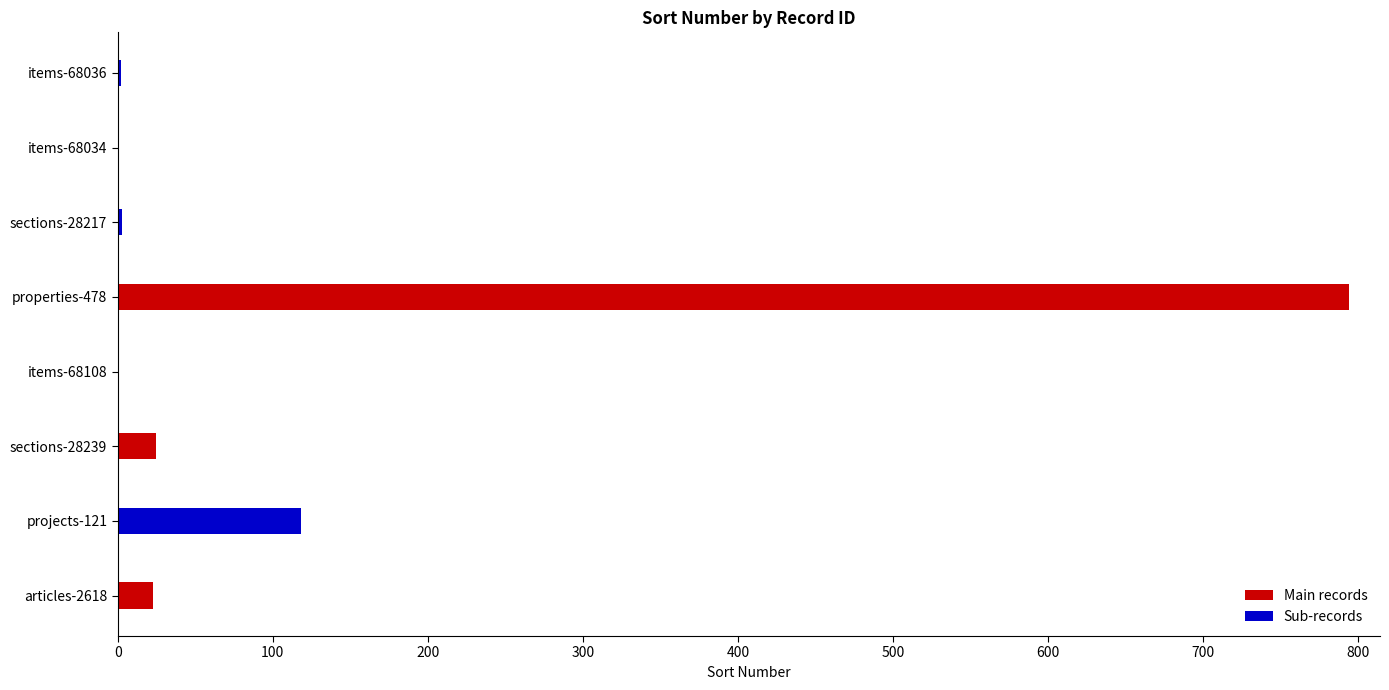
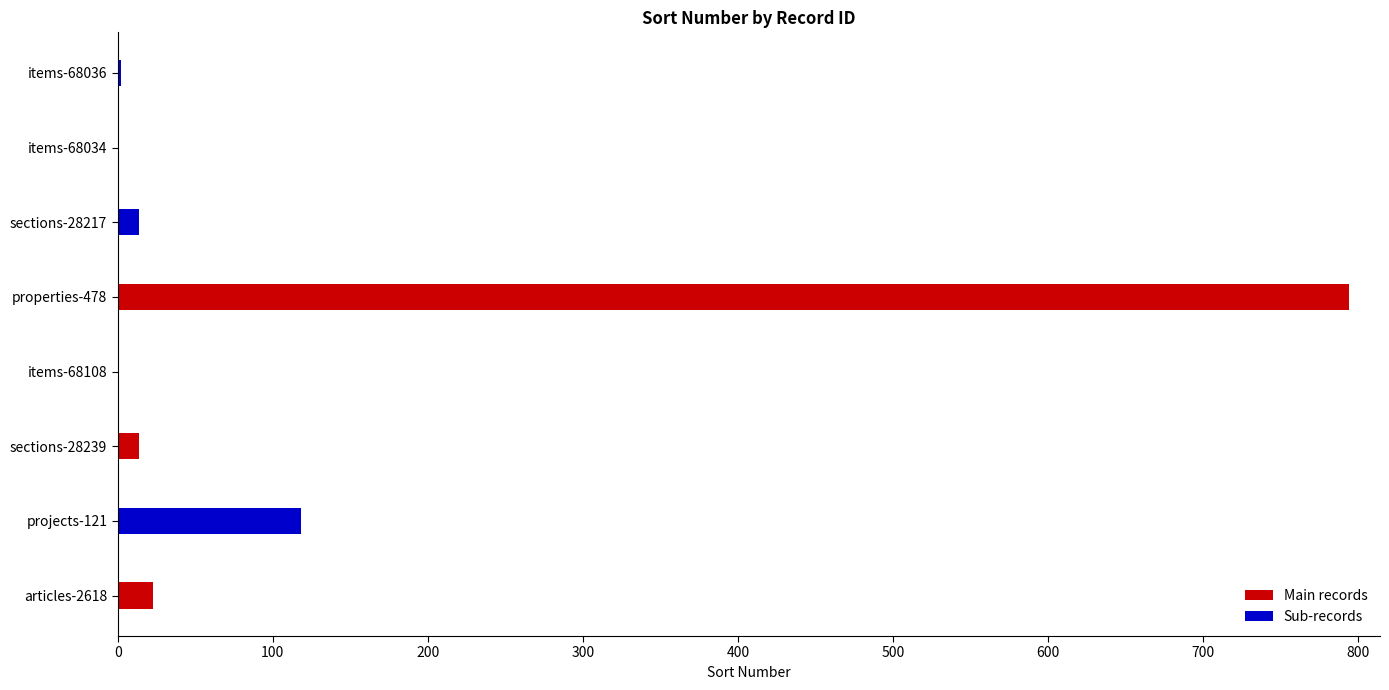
Sub-records, sections-28217: 3 -> 14
Main records, sections-28239: 25 -> 14
